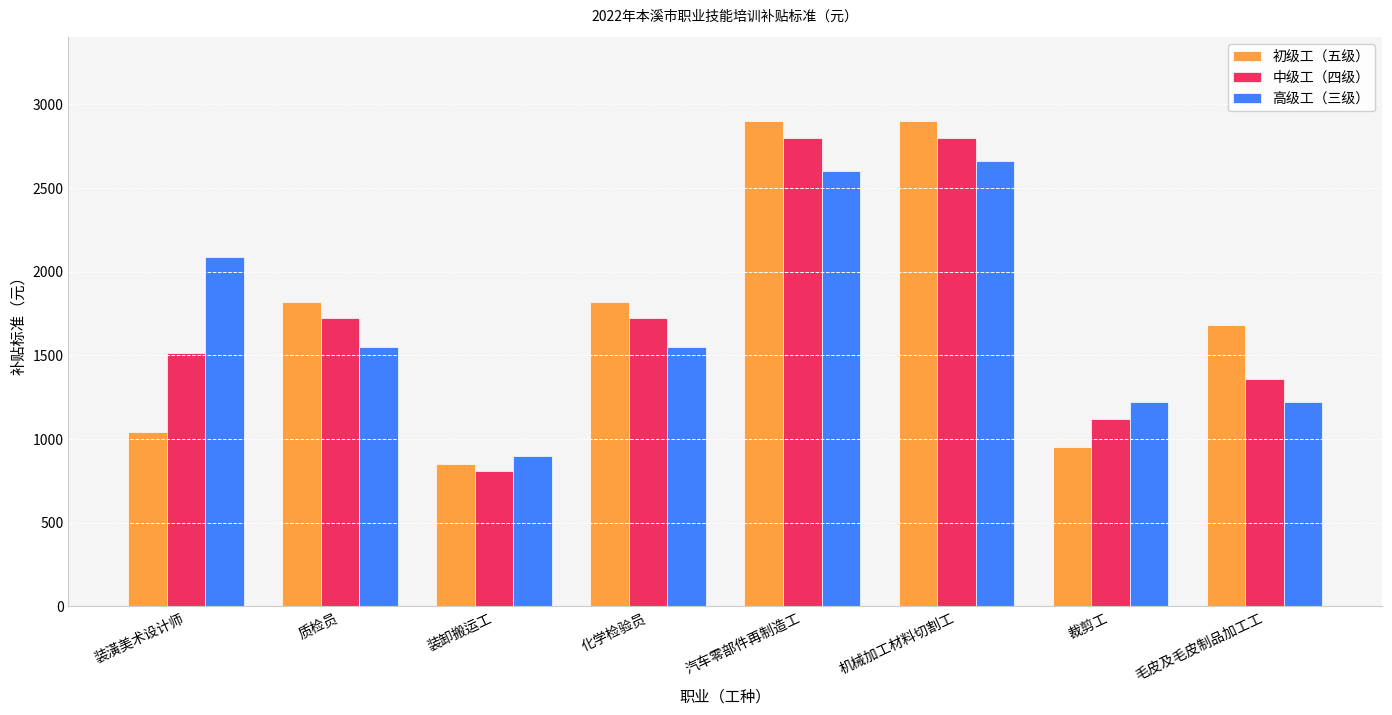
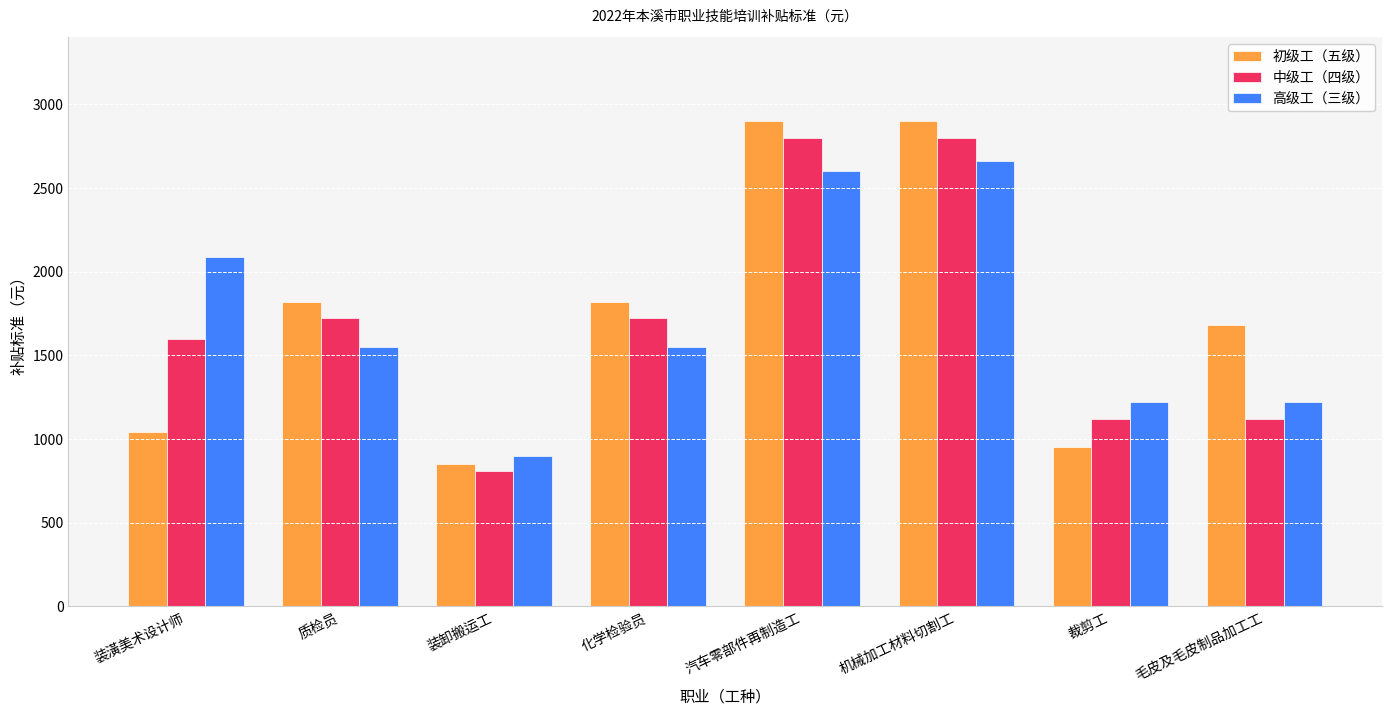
中级工（四级）, 装潢美术设计师: 1510 -> 1600
中级工（四级）, 毛皮及毛皮制品加工工: 1360 -> 1120
